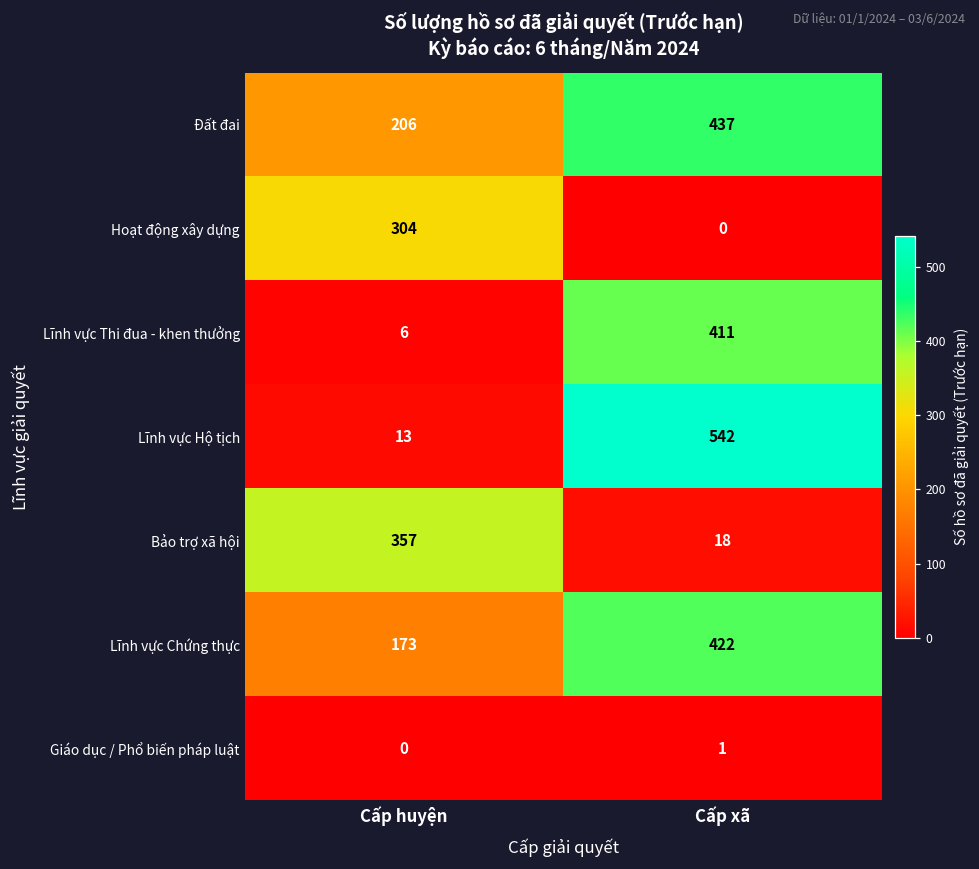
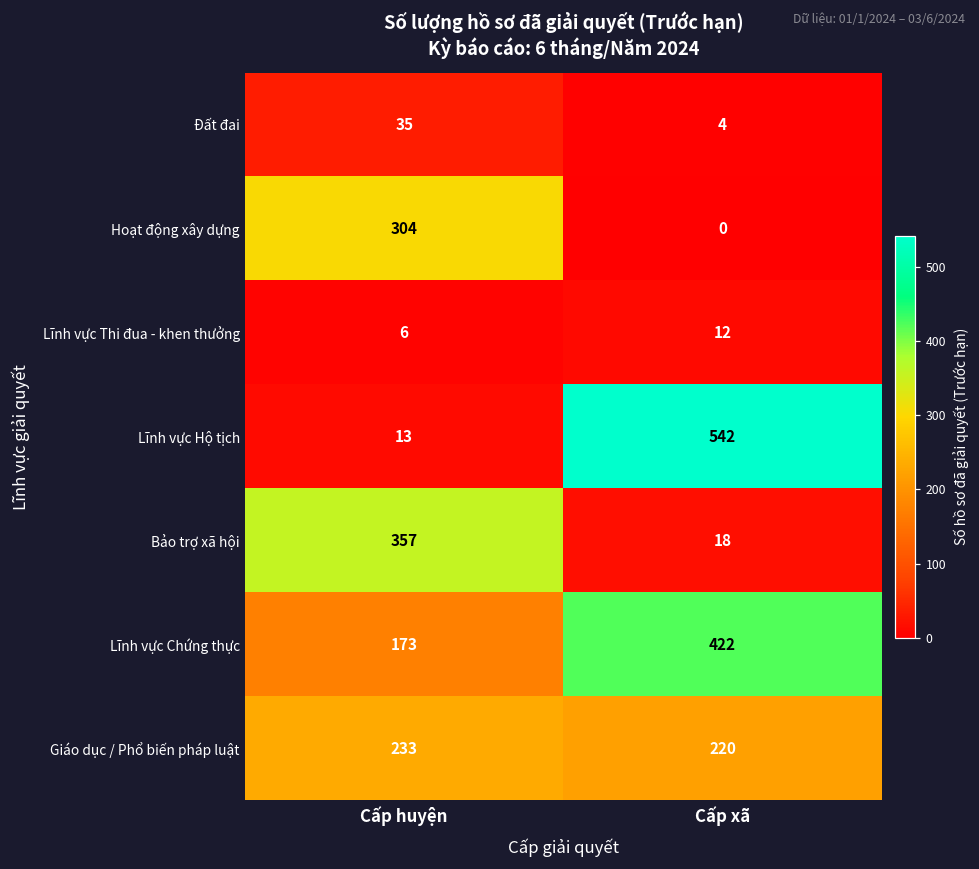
Đất đai, Cấp huyện: 206 -> 35
Đất đai, Cấp xã: 437 -> 4
Lĩnh vực Thi đua - khen thưởng, Cấp xã: 411 -> 12
Giáo dục / Phổ biến pháp luật, Cấp huyện: 0 -> 233
Giáo dục / Phổ biến pháp luật, Cấp xã: 1 -> 220
